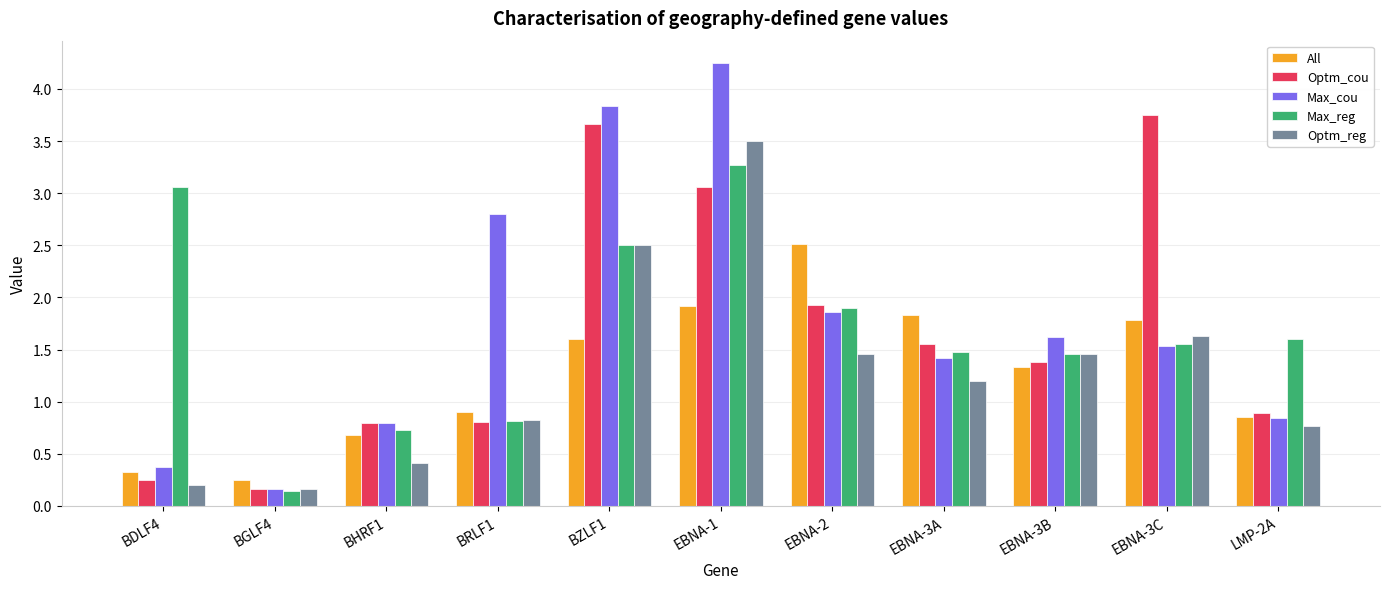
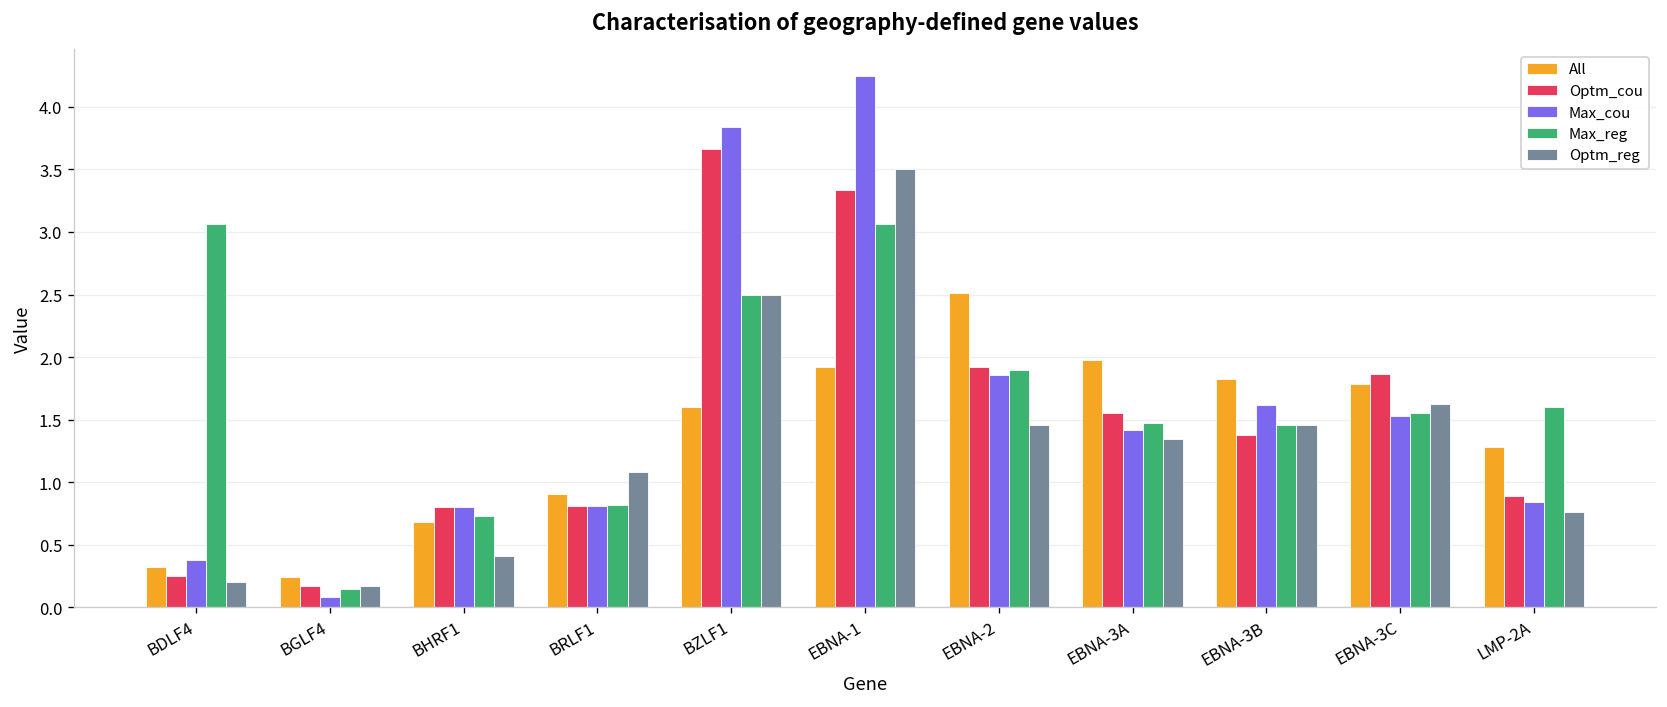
Max_cou, BGLF4: 0.17 -> 0.08
Max_cou, BRLF1: 2.80 -> 0.81
Optm_reg, BRLF1: 0.83 -> 1.08
Optm_cou, EBNA-1: 3.06 -> 3.33
Max_reg, EBNA-1: 3.27 -> 3.06
All, EBNA-3A: 1.83 -> 1.97
Optm_reg, EBNA-3A: 1.20 -> 1.34
All, EBNA-3B: 1.34 -> 1.83
Optm_cou, EBNA-3C: 3.75 -> 1.86
All, LMP-2A: 0.85 -> 1.28
